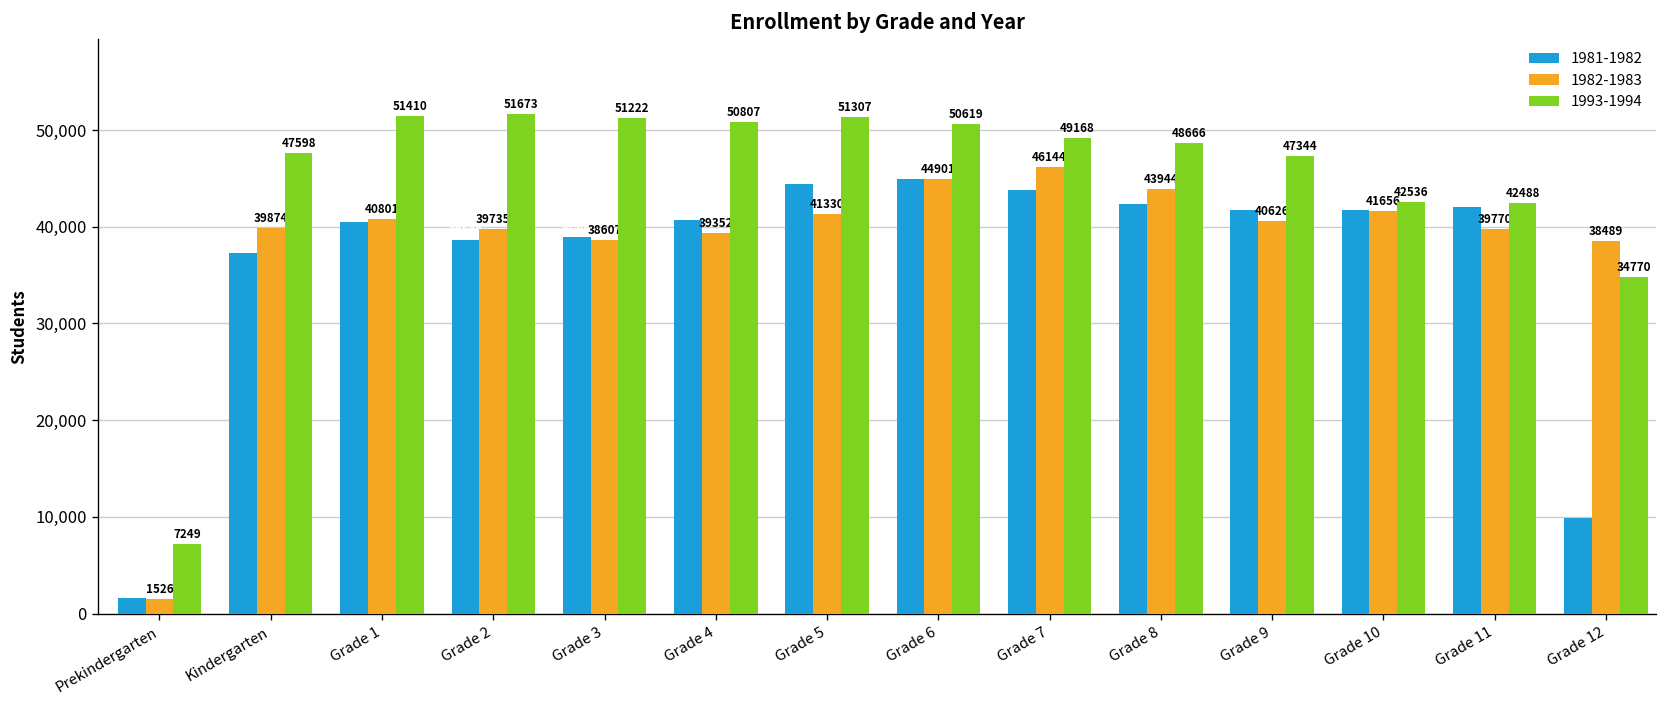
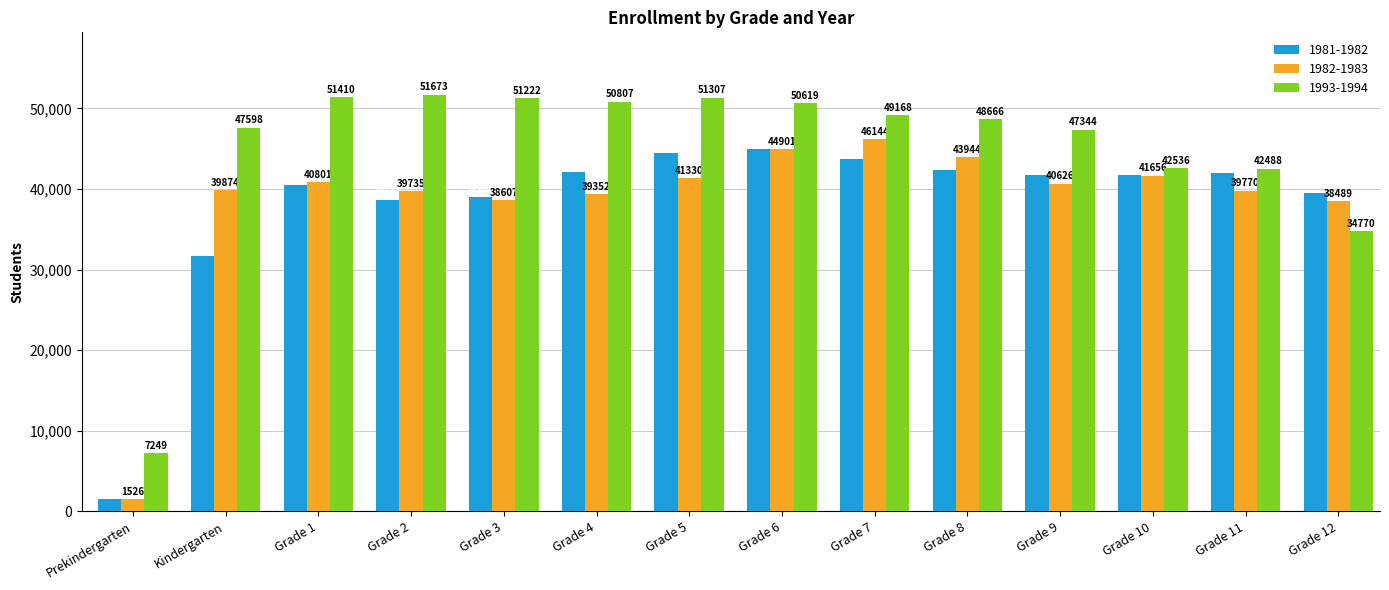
1981-1982, Kindergarten: 37,000 -> 32,000
1981-1982, Grade 4: 41,000 -> 42,000
1981-1982, Grade 12: 10,000 -> 39,000
